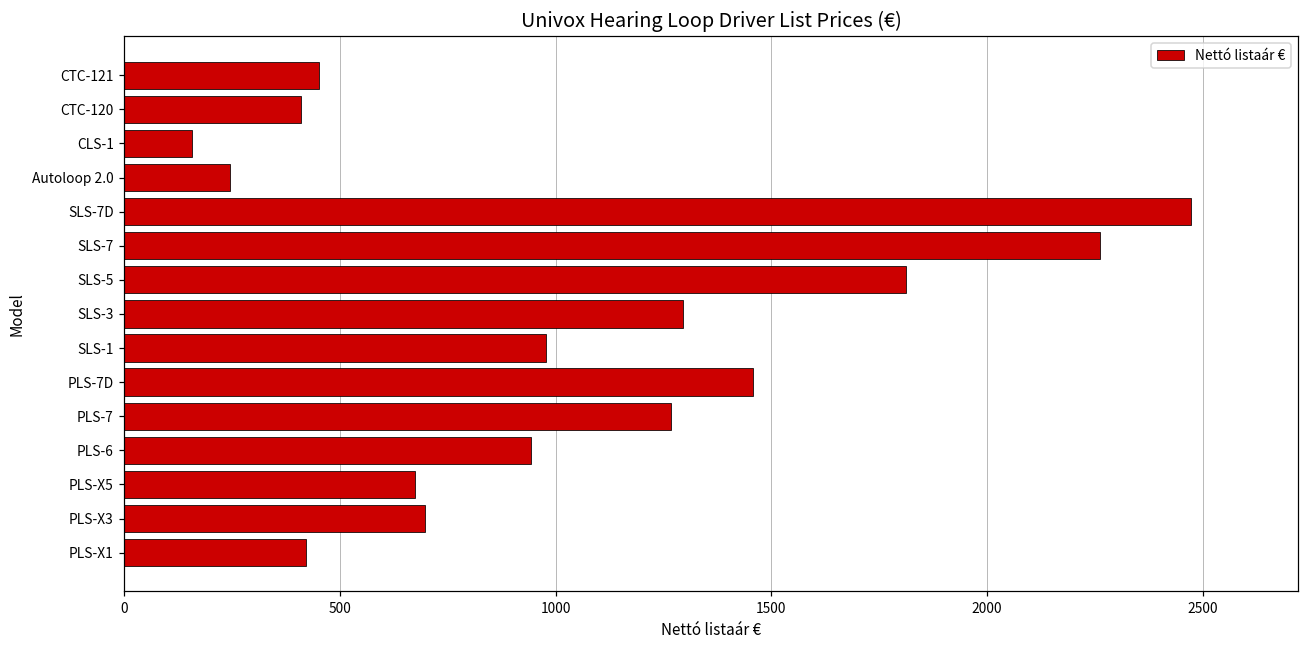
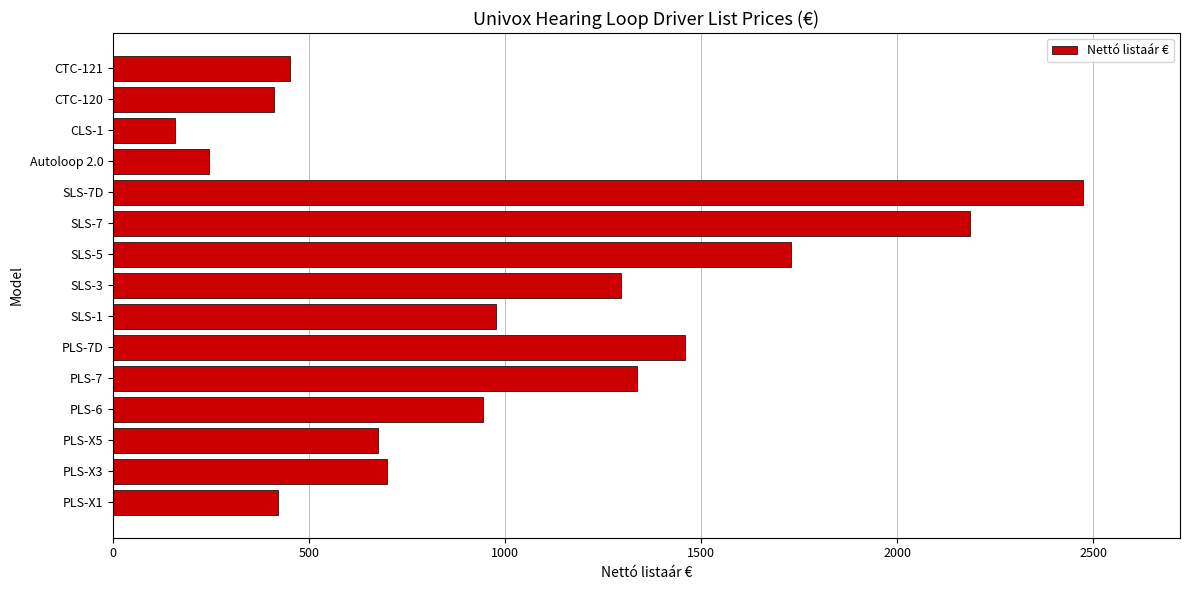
SLS-7: 2260 -> 2190
SLS-5: 1810 -> 1730
PLS-7: 1270 -> 1340
